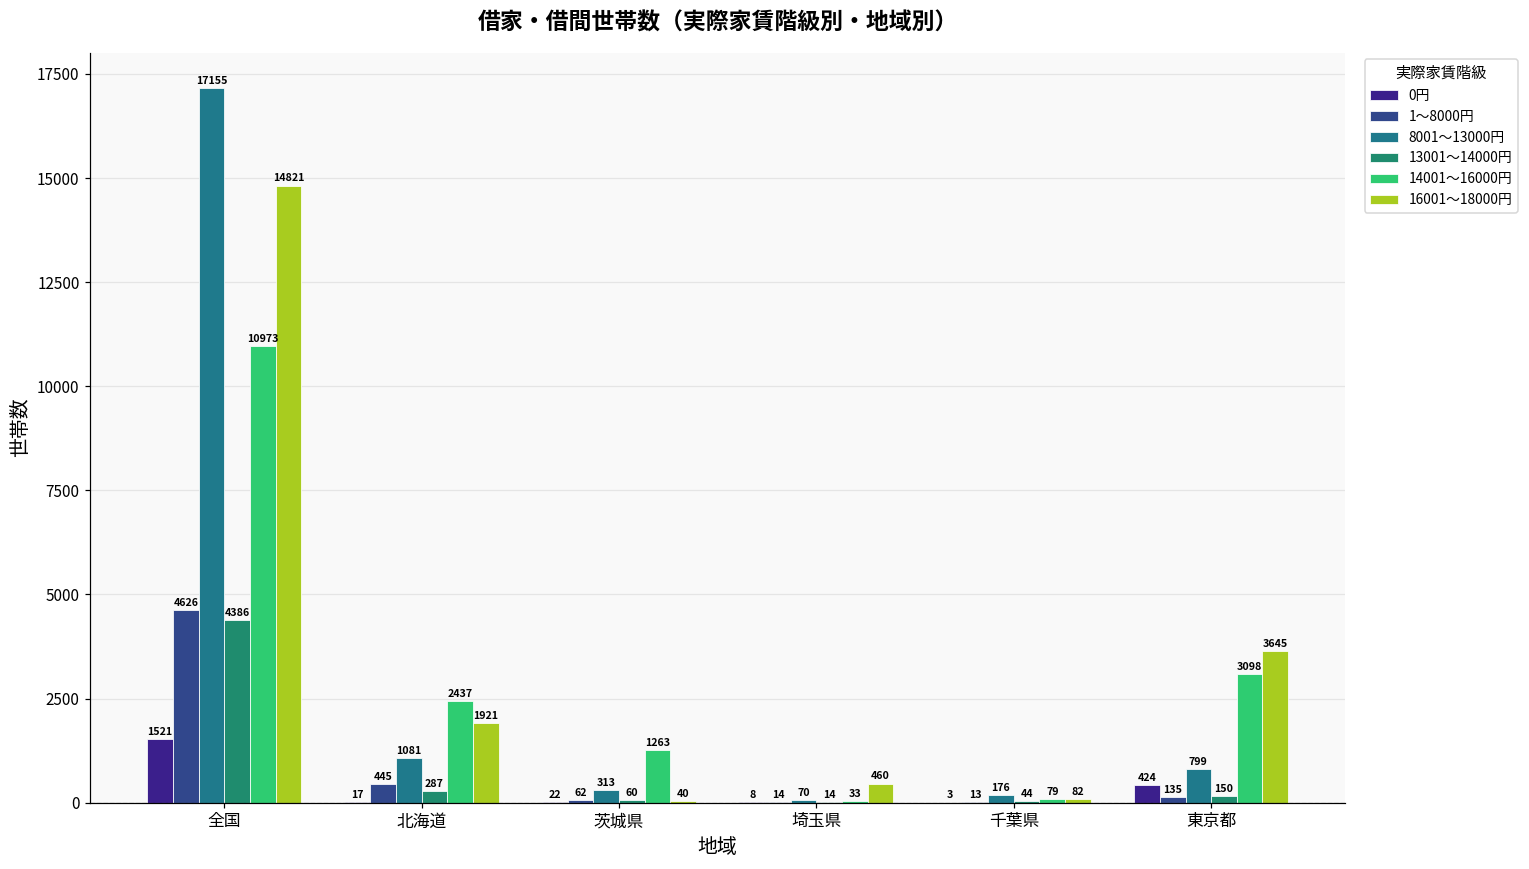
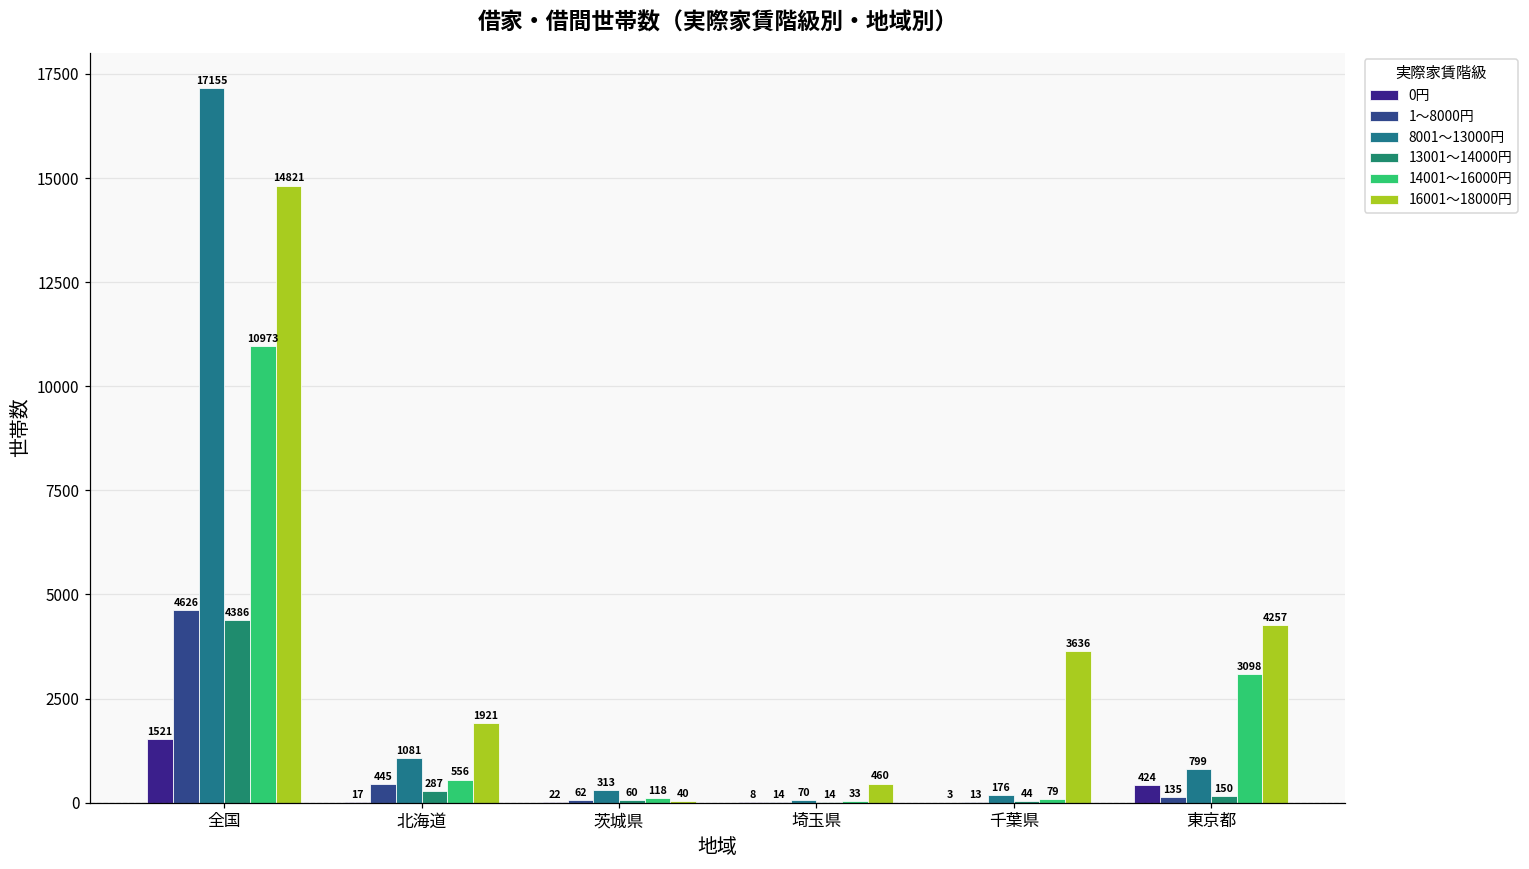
14001～16000円, 北海道: 2437 -> 556
14001～16000円, 茨城県: 1263 -> 118
16001～18000円, 千葉県: 82 -> 3636
16001～18000円, 東京都: 3645 -> 4257
